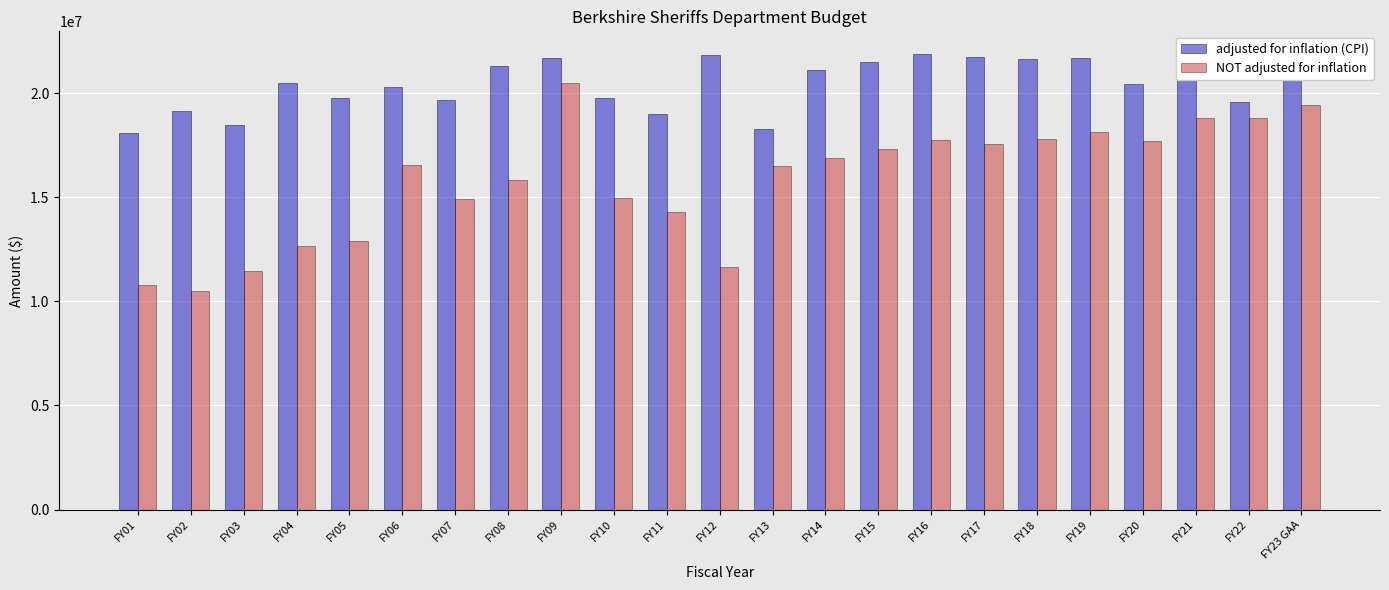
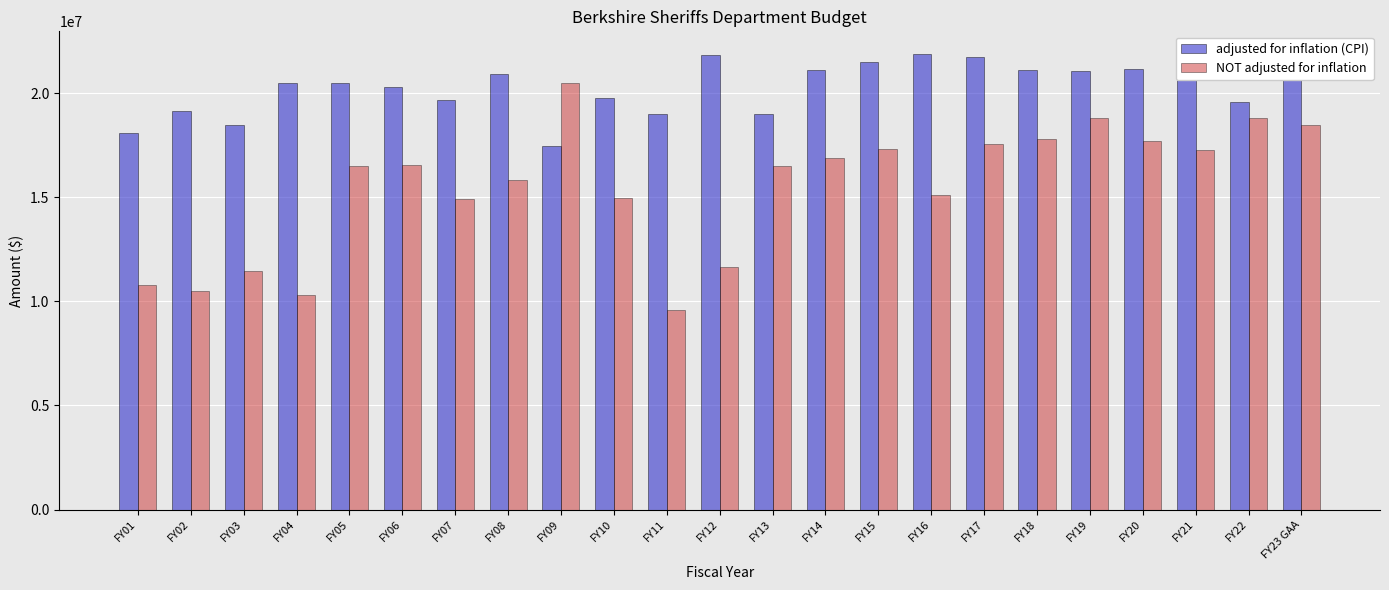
NOT adjusted for inflation, FY04: 12700000 -> 10300000
adjusted for inflation (CPI), FY05: 19800000 -> 20500000
NOT adjusted for inflation, FY05: 12900000 -> 16500000
adjusted for inflation (CPI), FY08: 21300000 -> 20900000
adjusted for inflation (CPI), FY09: 21700000 -> 17500000
NOT adjusted for inflation, FY11: 14300000 -> 9600000
adjusted for inflation (CPI), FY13: 18300000 -> 19000000
NOT adjusted for inflation, FY16: 17700000 -> 15100000
adjusted for inflation (CPI), FY18: 21600000 -> 21100000
adjusted for inflation (CPI), FY19: 21700000 -> 21000000
NOT adjusted for inflation, FY19: 18100000 -> 18800000
adjusted for inflation (CPI), FY20: 20400000 -> 21100000
NOT adjusted for inflation, FY21: 18800000 -> 17300000
NOT adjusted for inflation, FY23 GAA: 19400000 -> 18500000
